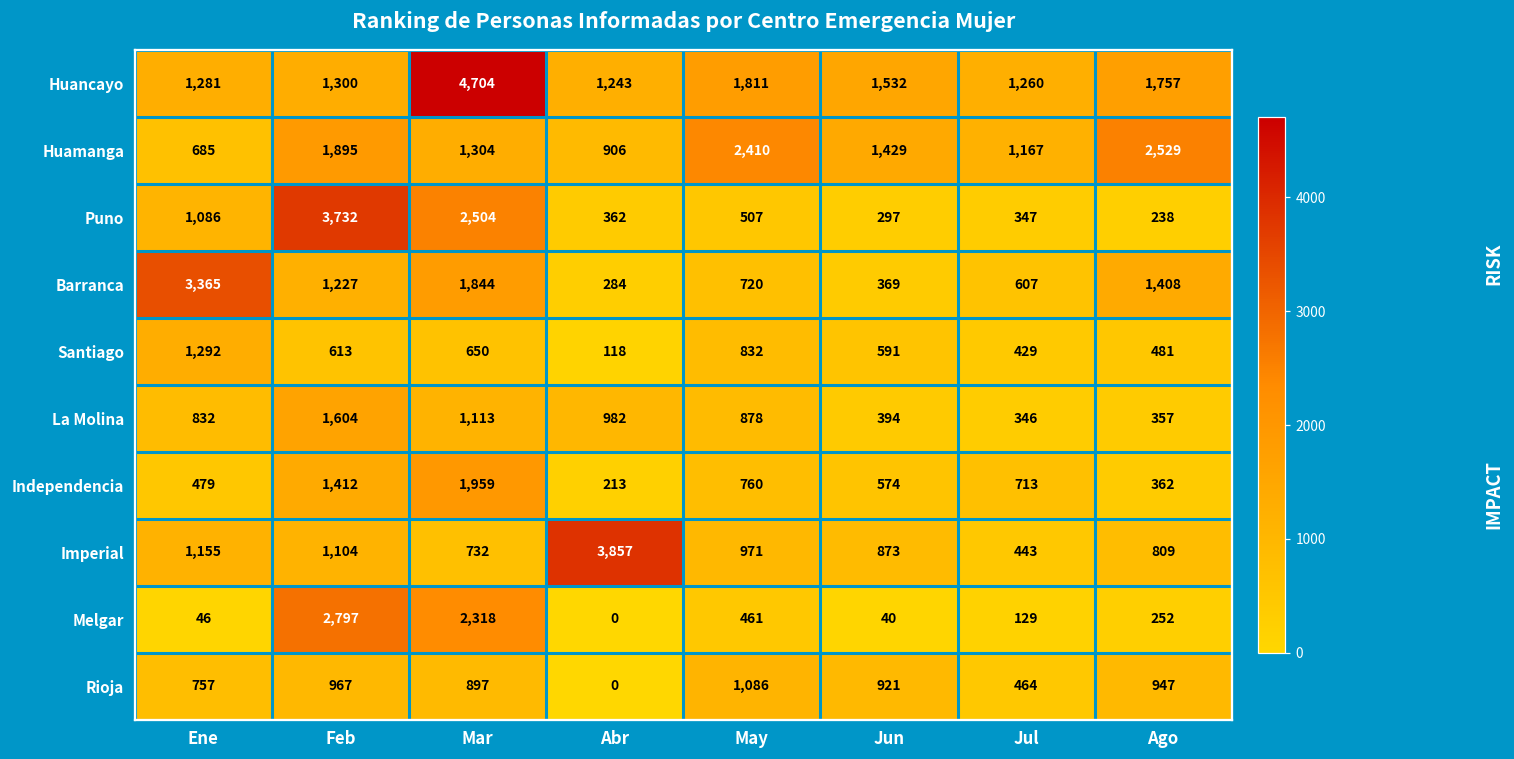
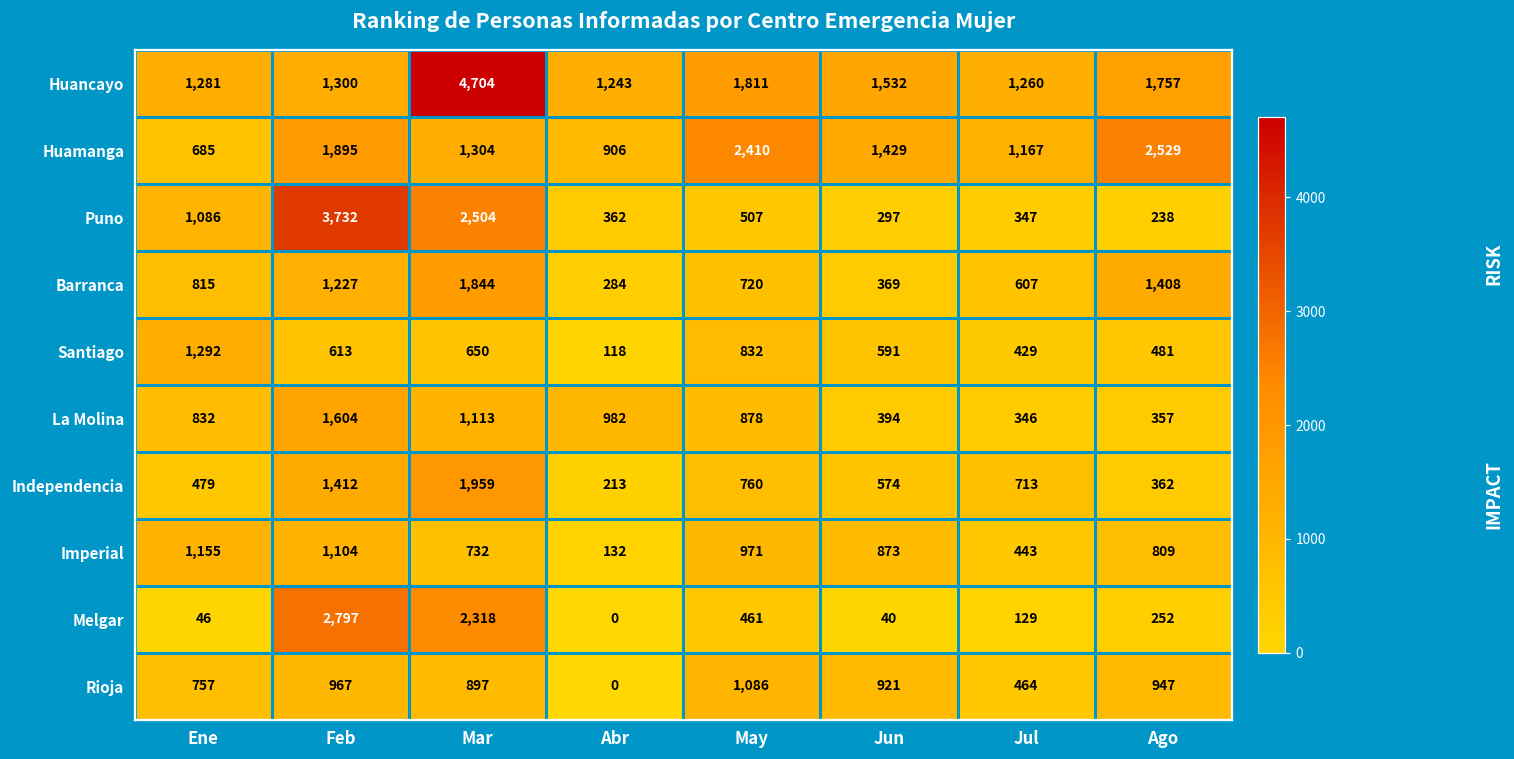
Barranca, Ene: 3,365 -> 815
Imperial, Abr: 3,857 -> 132
